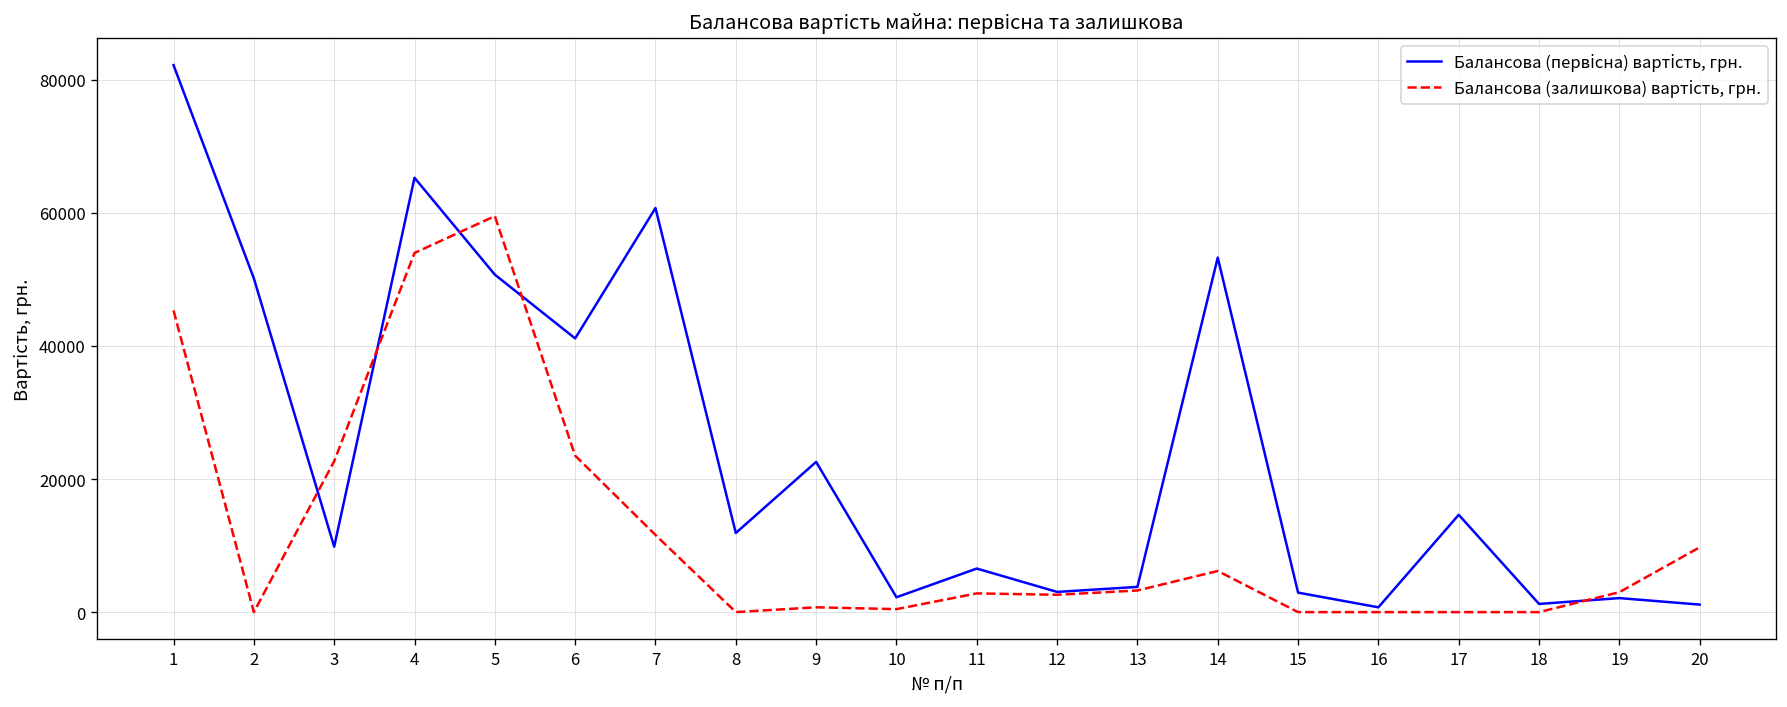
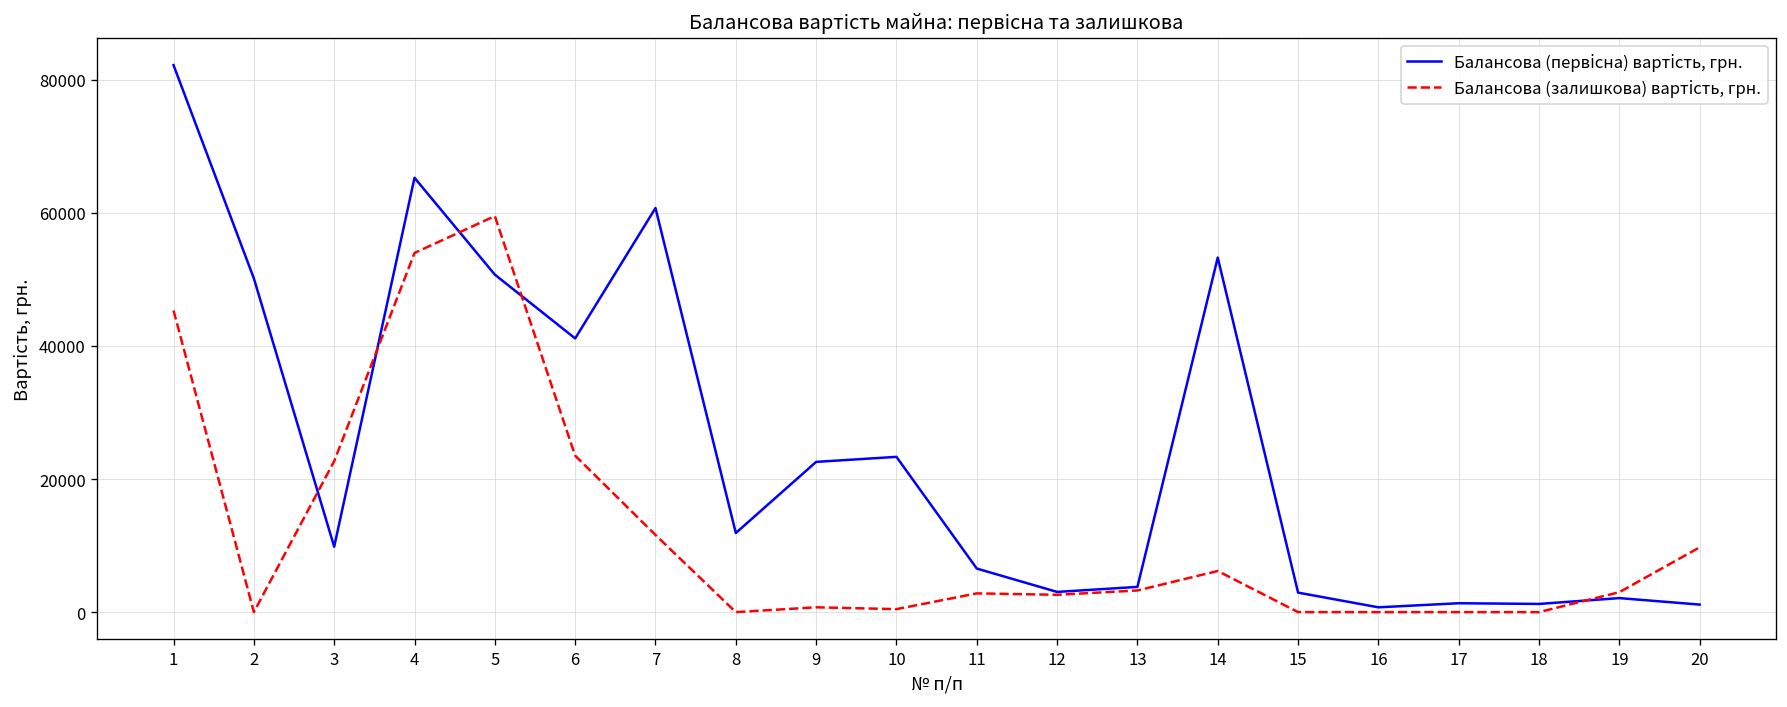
Балансова (первісна) вартість, грн., 10: 2000 -> 23000
Балансова (первісна) вартість, грн., 17: 15000 -> 1000
